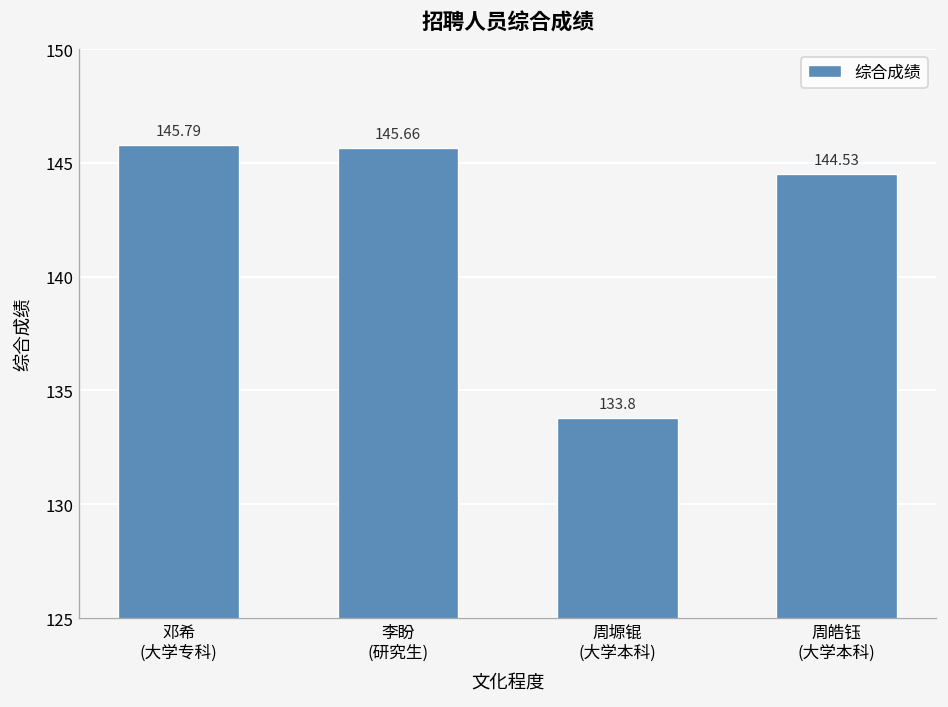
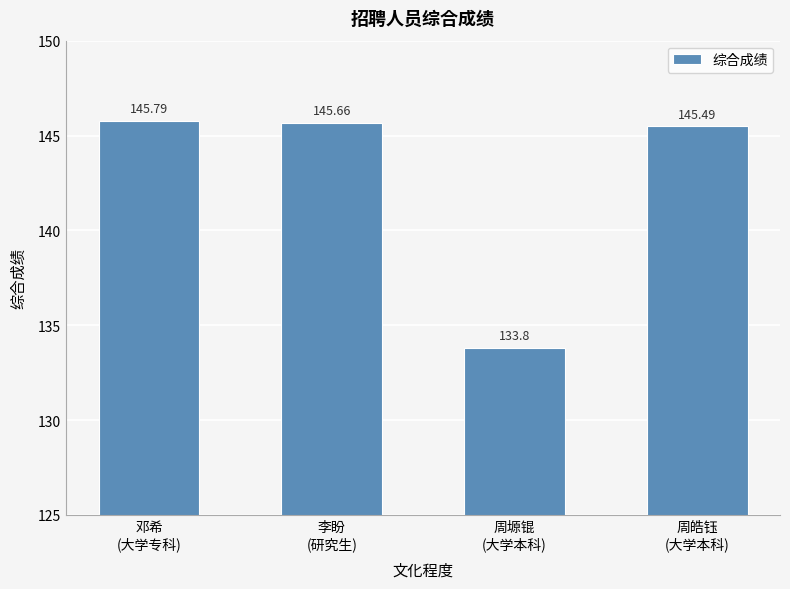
周皓钰 (大学本科): 144.53 -> 145.49
